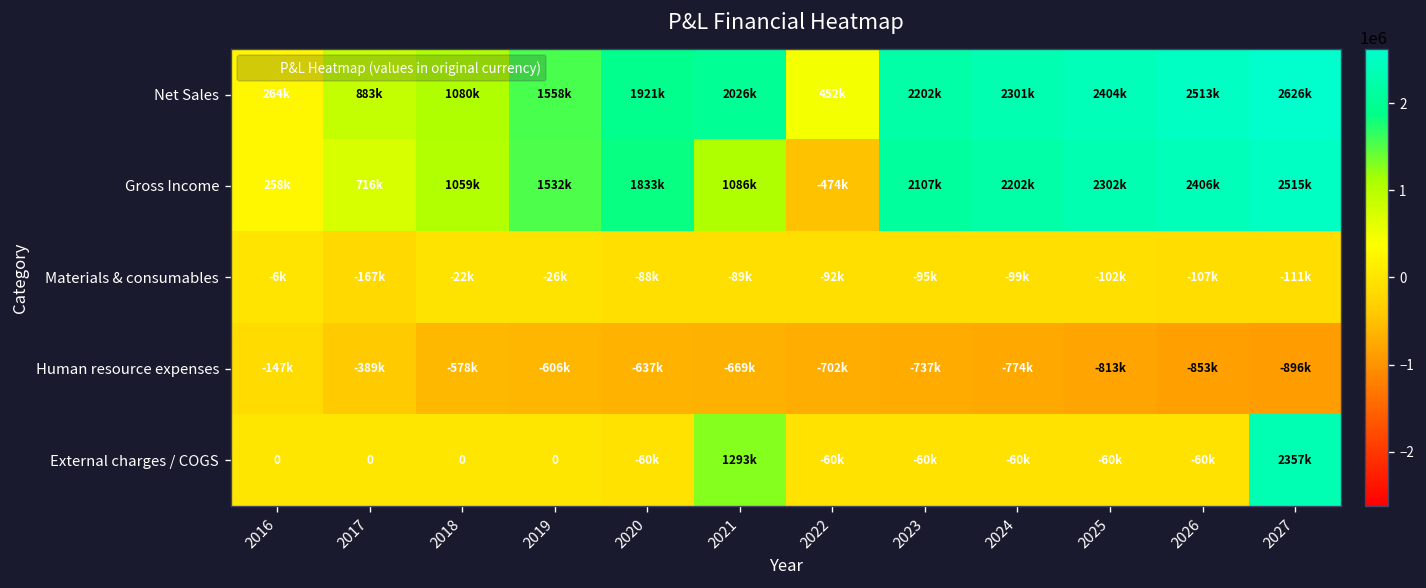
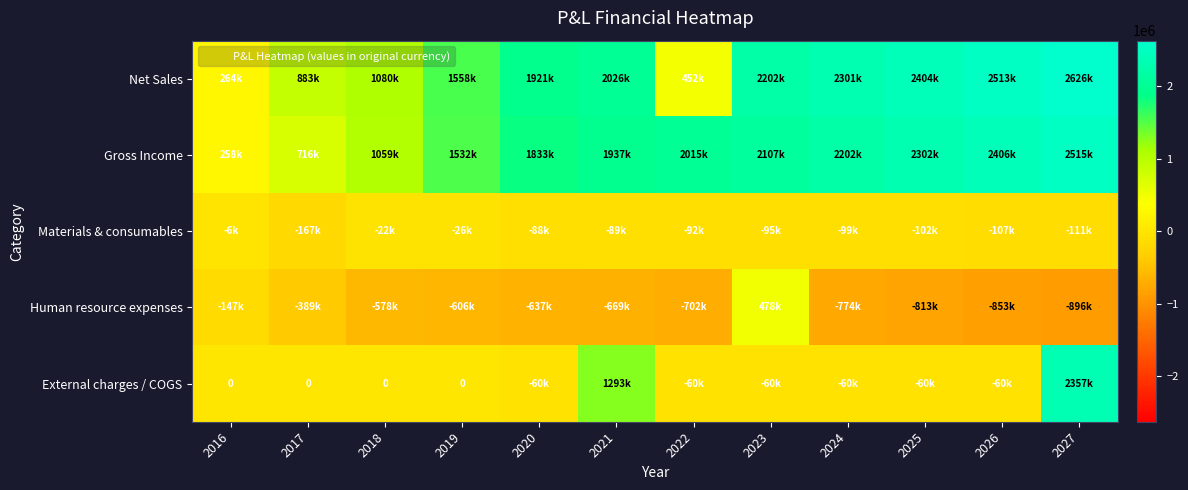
Gross Income, 2021: 1086k -> 1937k
Gross Income, 2022: -474k -> 2015k
Human resource expenses, 2023: -737k -> 478k
